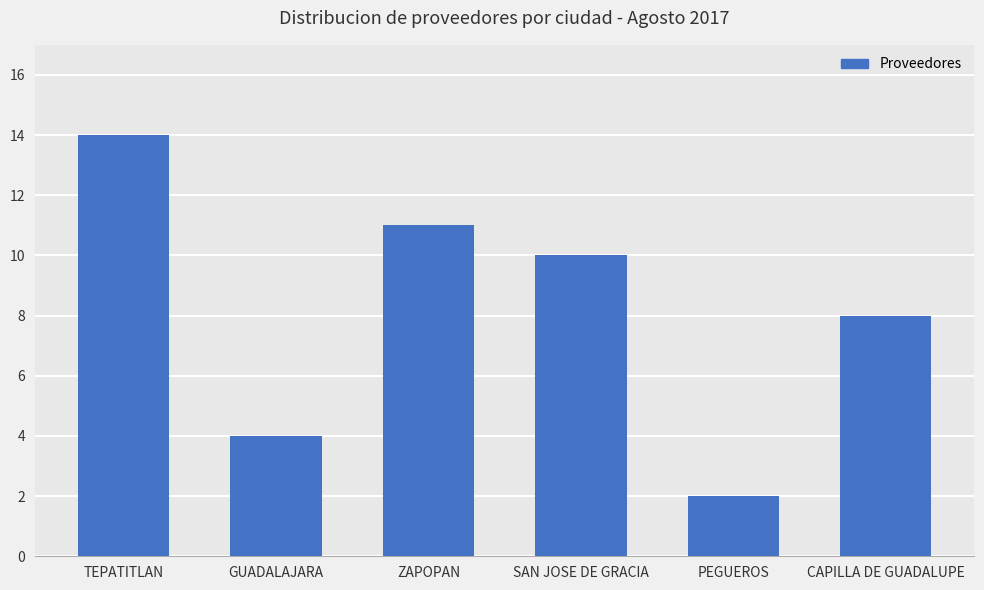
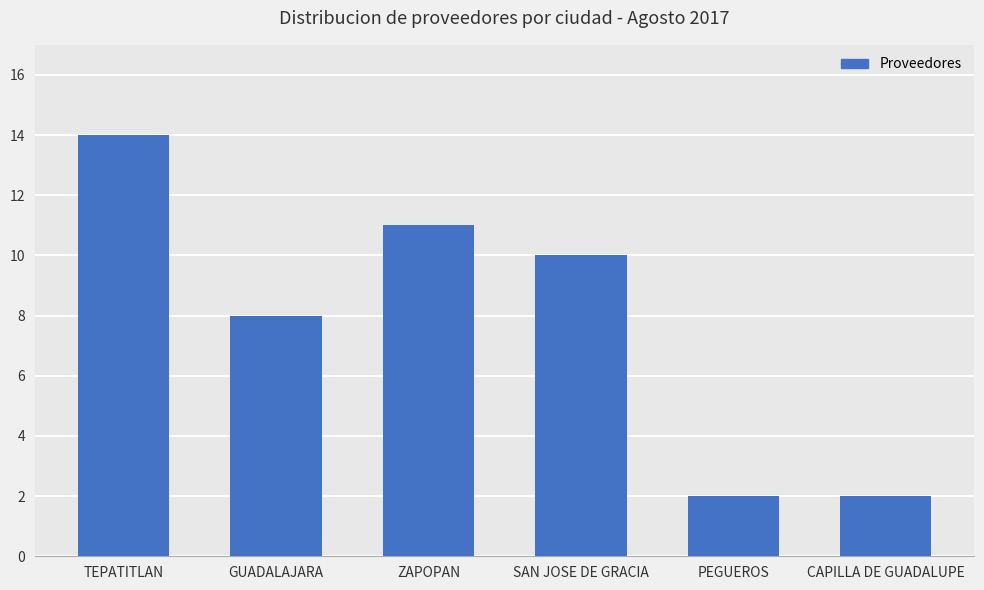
GUADALAJARA: 4 -> 8
CAPILLA DE GUADALUPE: 8 -> 2
